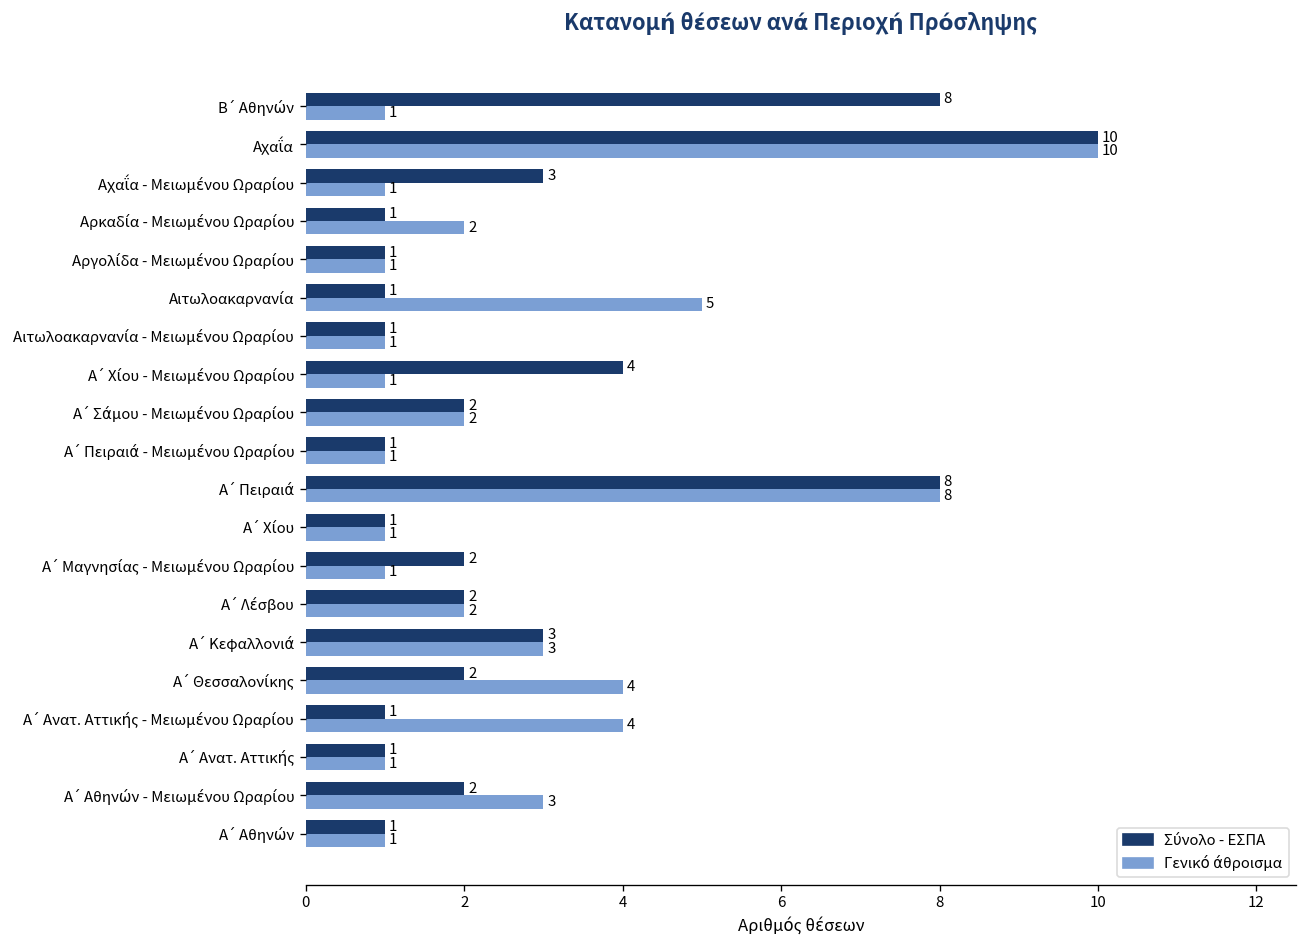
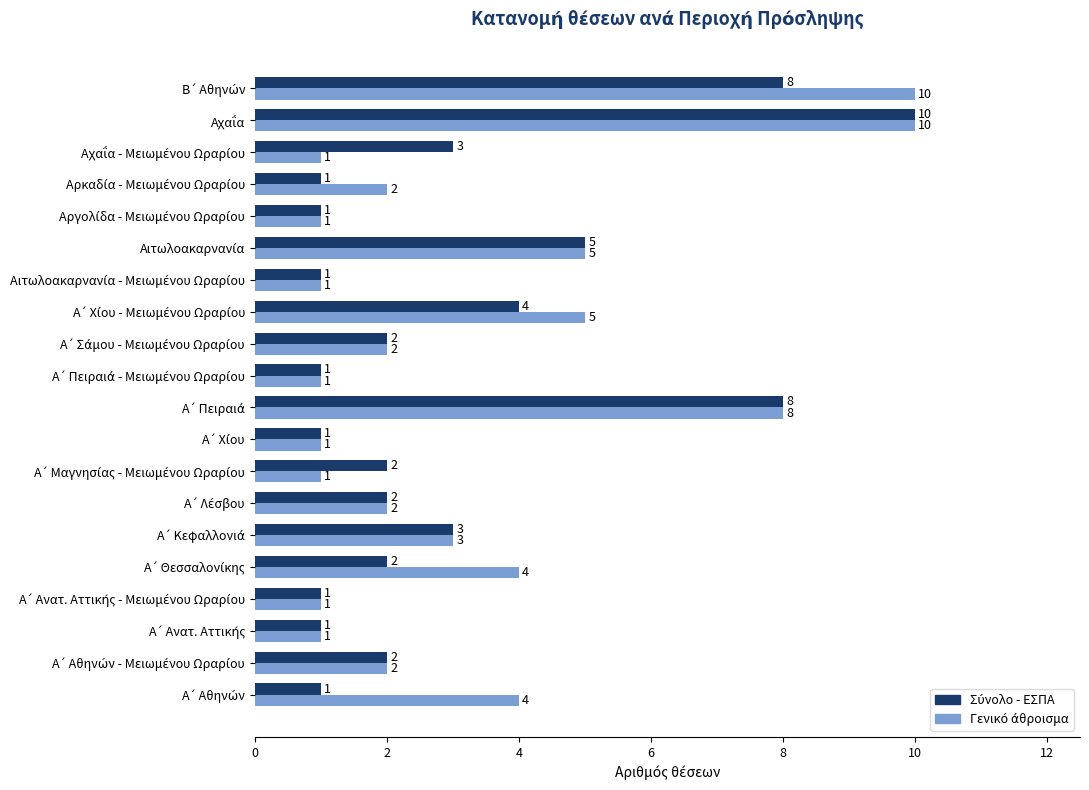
Γενικό άθροισμα, Β΄ Αθηνών: 1 -> 10
Σύνολο - ΕΣΠΑ, Αιτωλοακαρνανία: 1 -> 5
Γενικό άθροισμα, Α΄ Χίου - Μειωμένου Ωραρίου: 1 -> 5
Γενικό άθροισμα, Α΄ Ανατ. Αττικής - Μειωμένου Ωραρίου: 4 -> 1
Γενικό άθροισμα, Α΄ Αθηνών - Μειωμένου Ωραρίου: 3 -> 2
Γενικό άθροισμα, Α΄ Αθηνών: 1 -> 4
